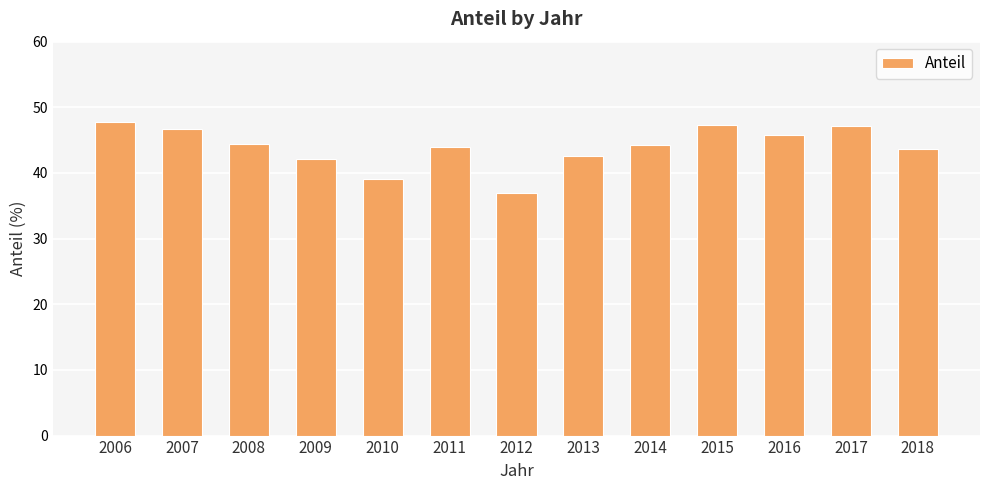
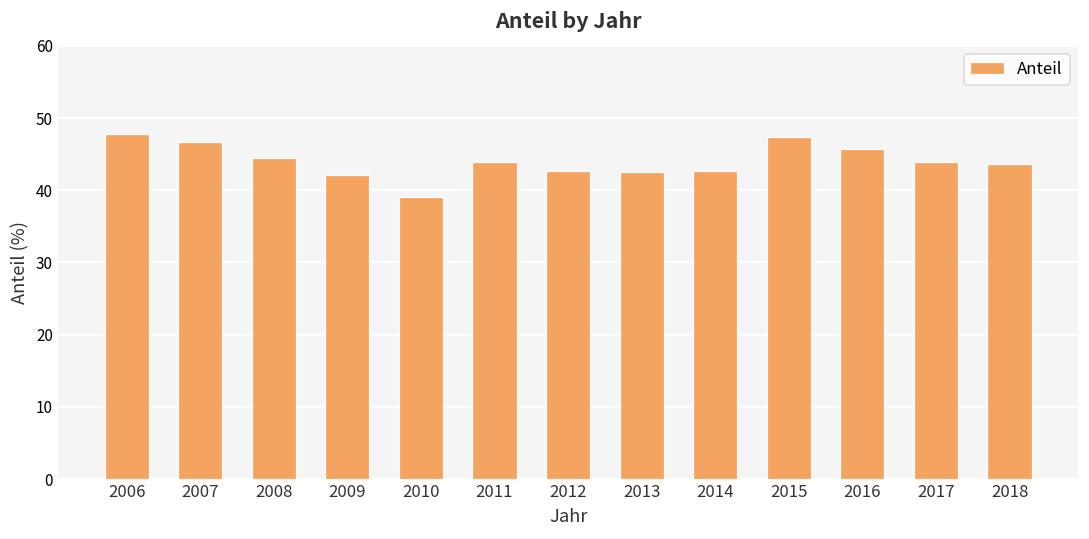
2012: 37 -> 43
2014: 44 -> 43
2017: 47 -> 44
